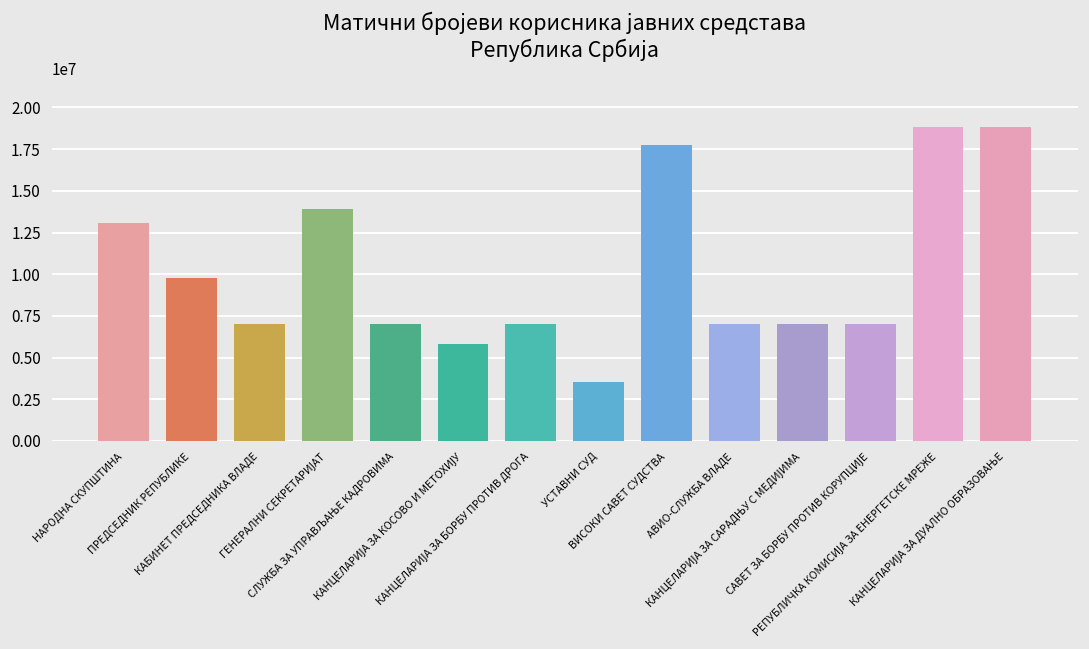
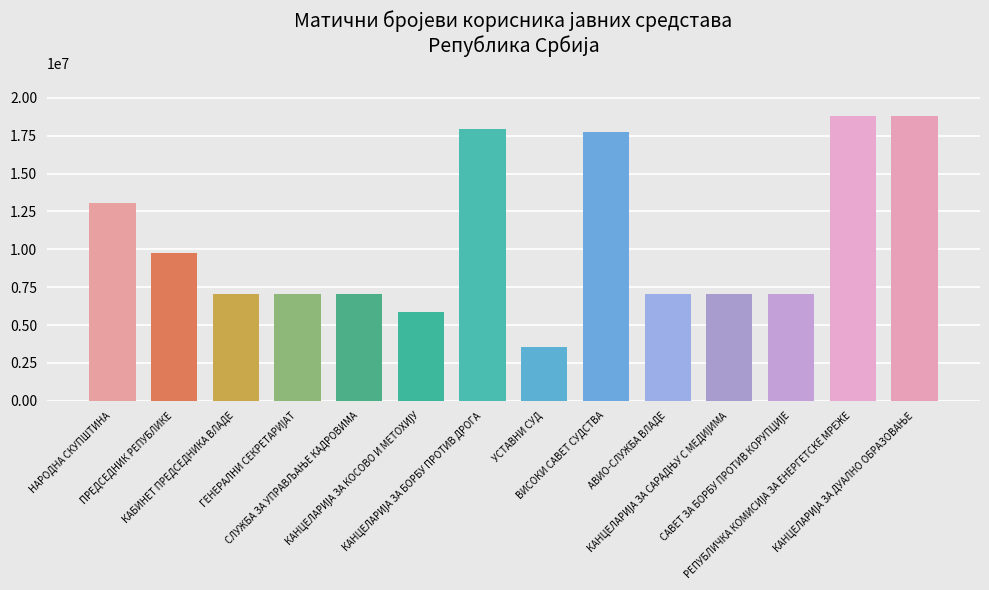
ГЕНЕРАЛНИ СЕКРЕТАРИЈАТ: 13900000 -> 7000000
КАНЦЕЛАРИЈА ЗА БОРБУ ПРОТИВ ДРОГА: 7000000 -> 17900000
